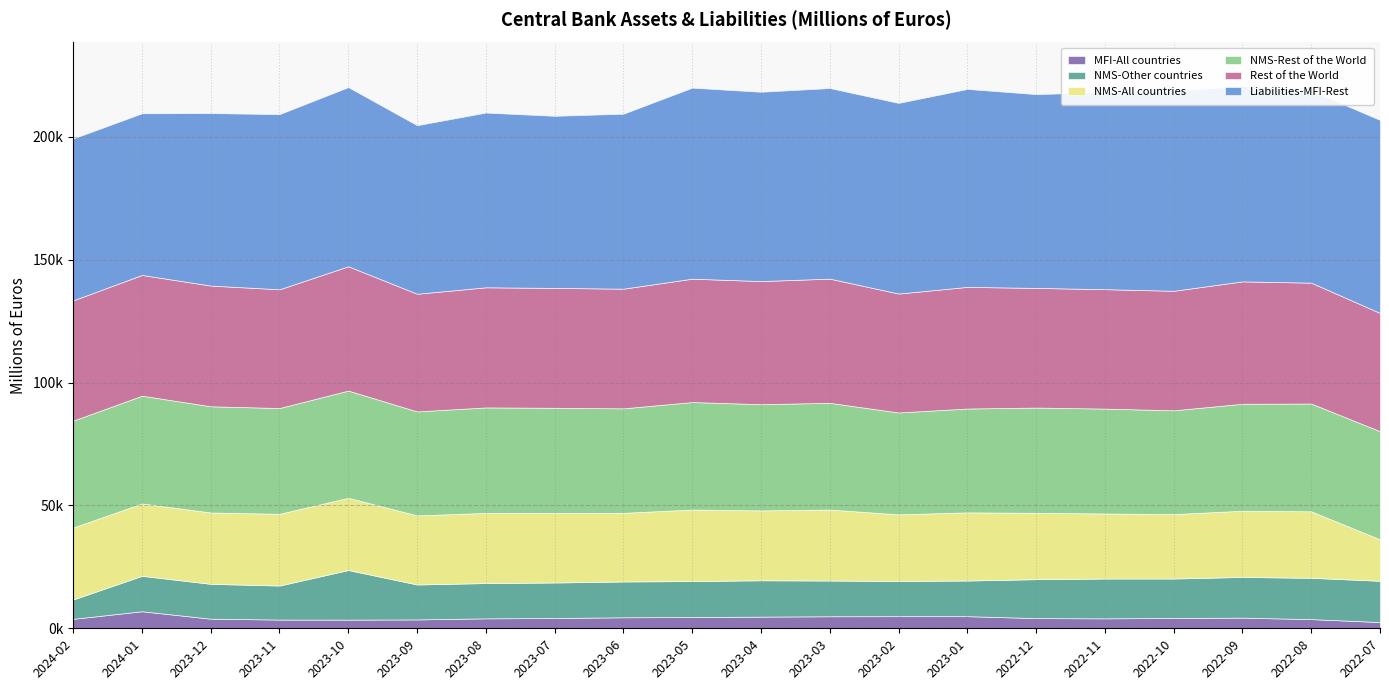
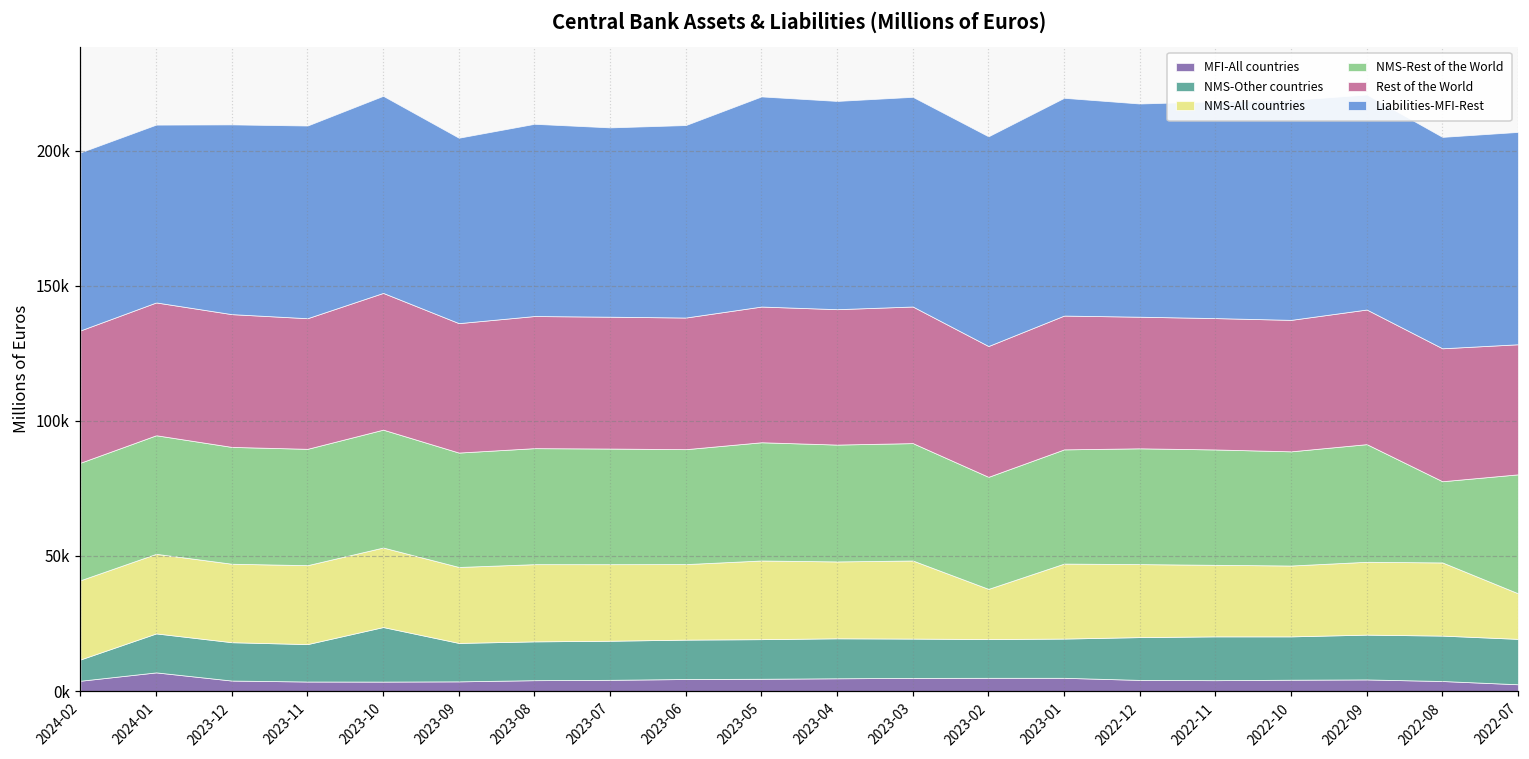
NMS-All countries, 2023-02: 27000 -> 19000
NMS-Rest of the World, 2022-08: 44000 -> 30000
